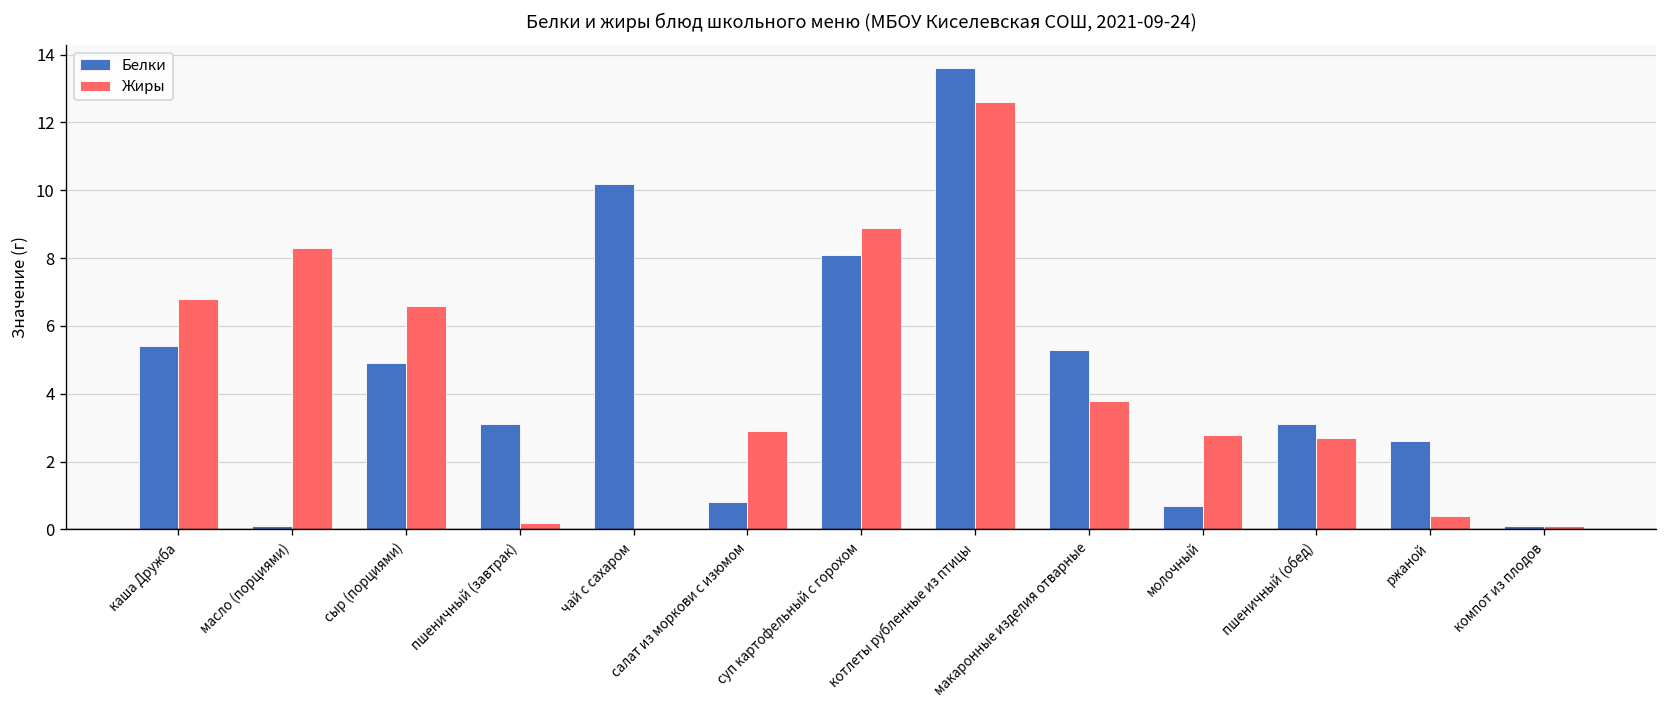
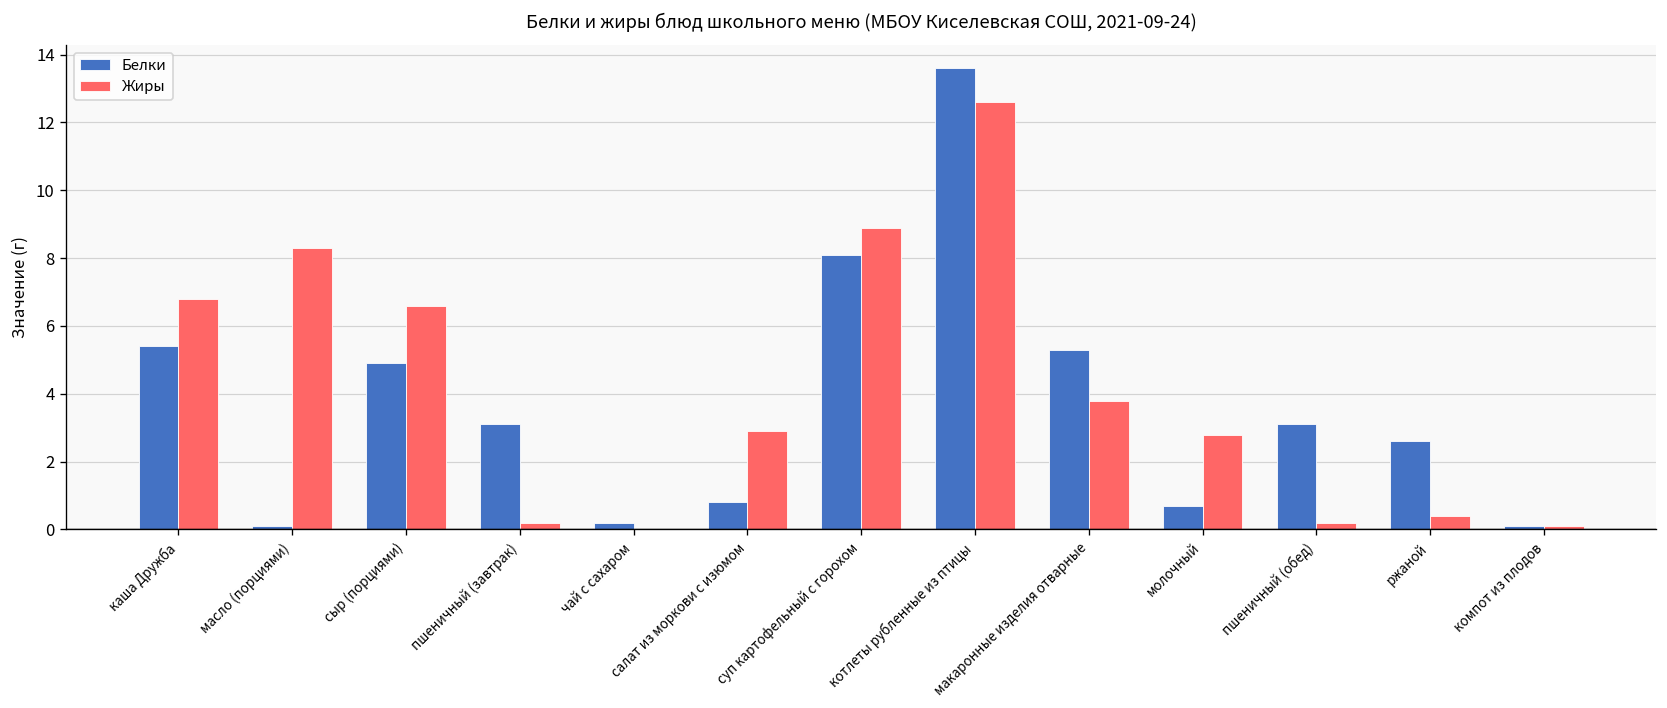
Белки, чай с сахаром: 10.2 -> 0.2
Жиры, пшеничный (обед): 2.7 -> 0.2
